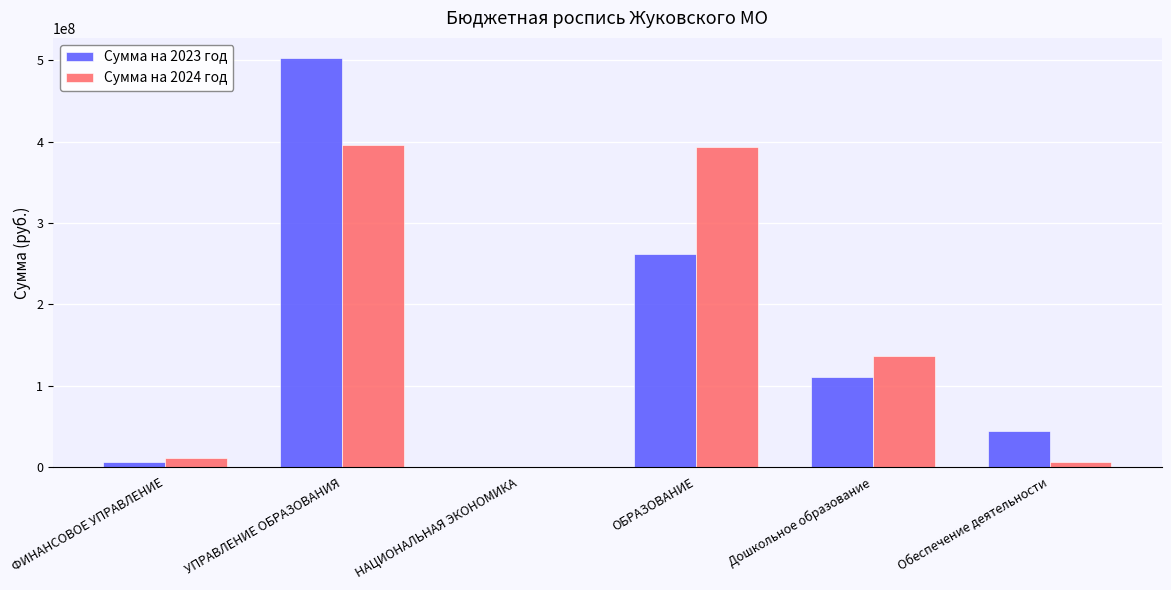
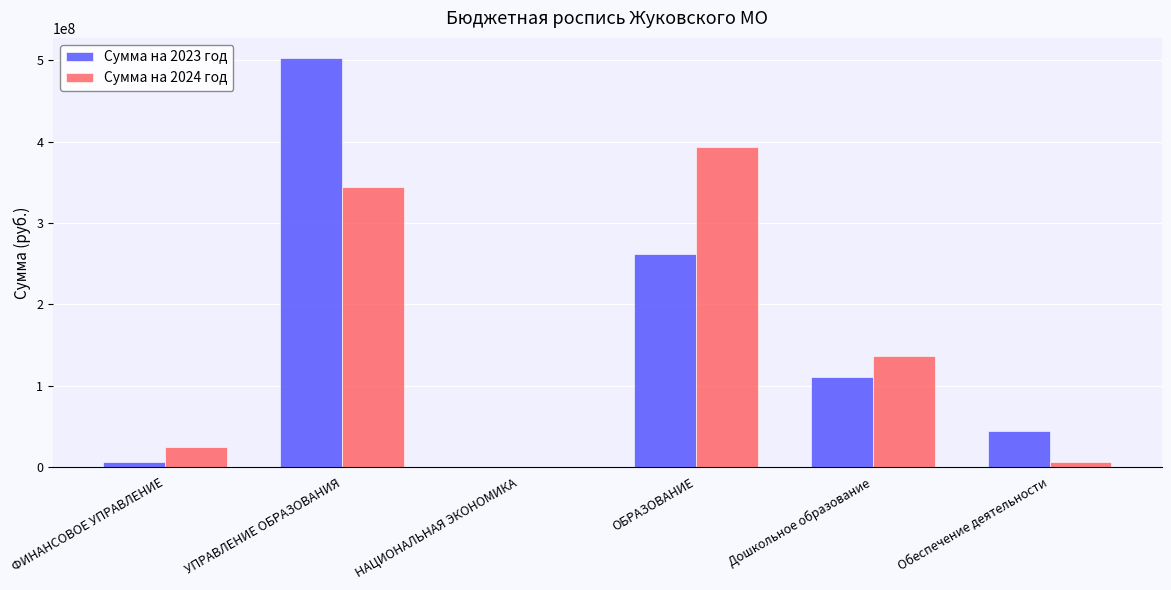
Сумма на 2024 год, ФИНАНСОВОЕ УПРАВЛЕНИЕ: 10000000 -> 20000000
Сумма на 2024 год, УПРАВЛЕНИЕ ОБРАЗОВАНИЯ: 400000000 -> 340000000
